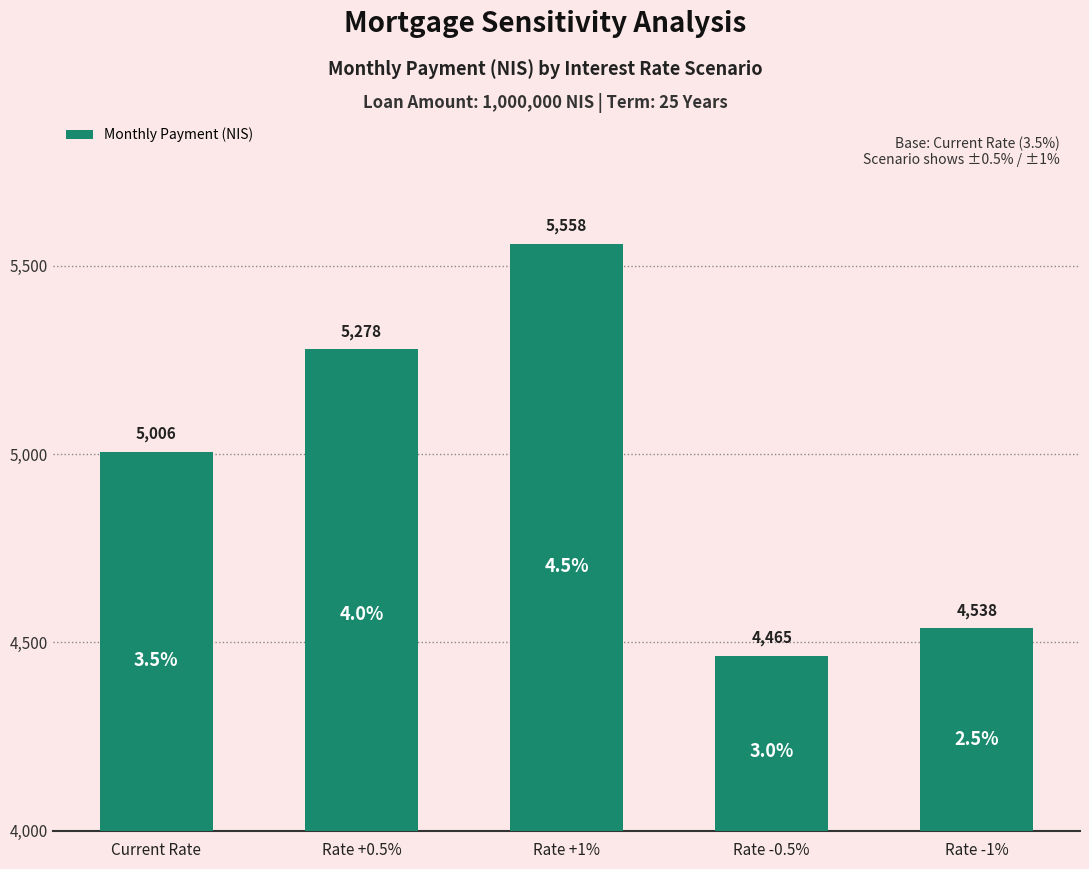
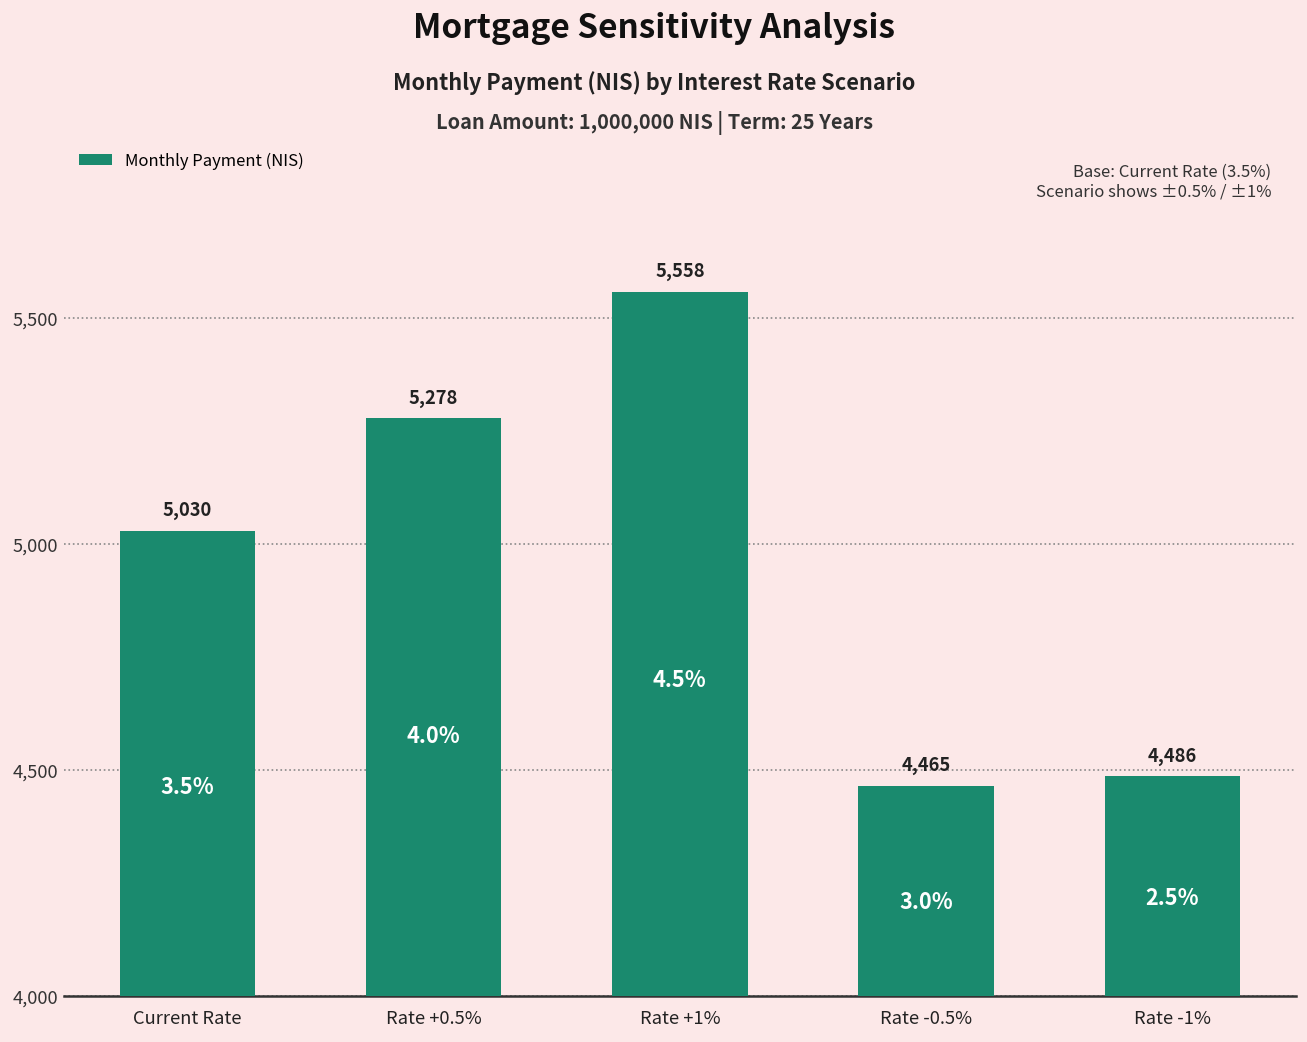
Current Rate: 5,006 -> 5,030
Rate -1%: 4,538 -> 4,486
